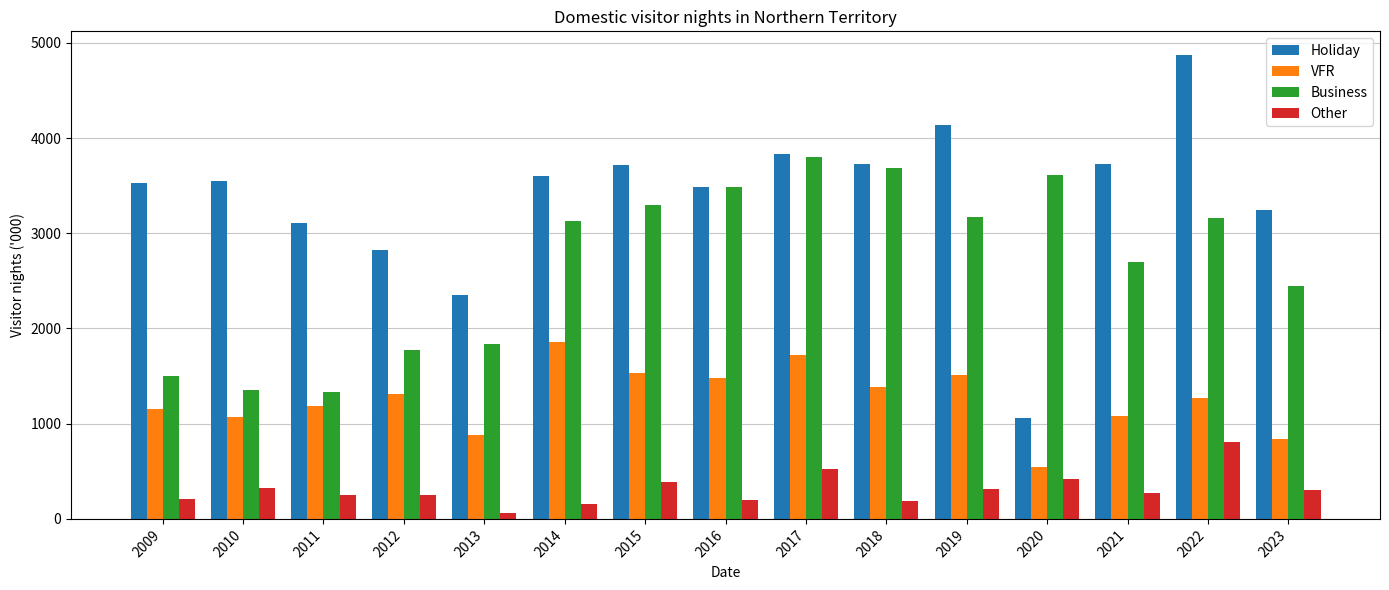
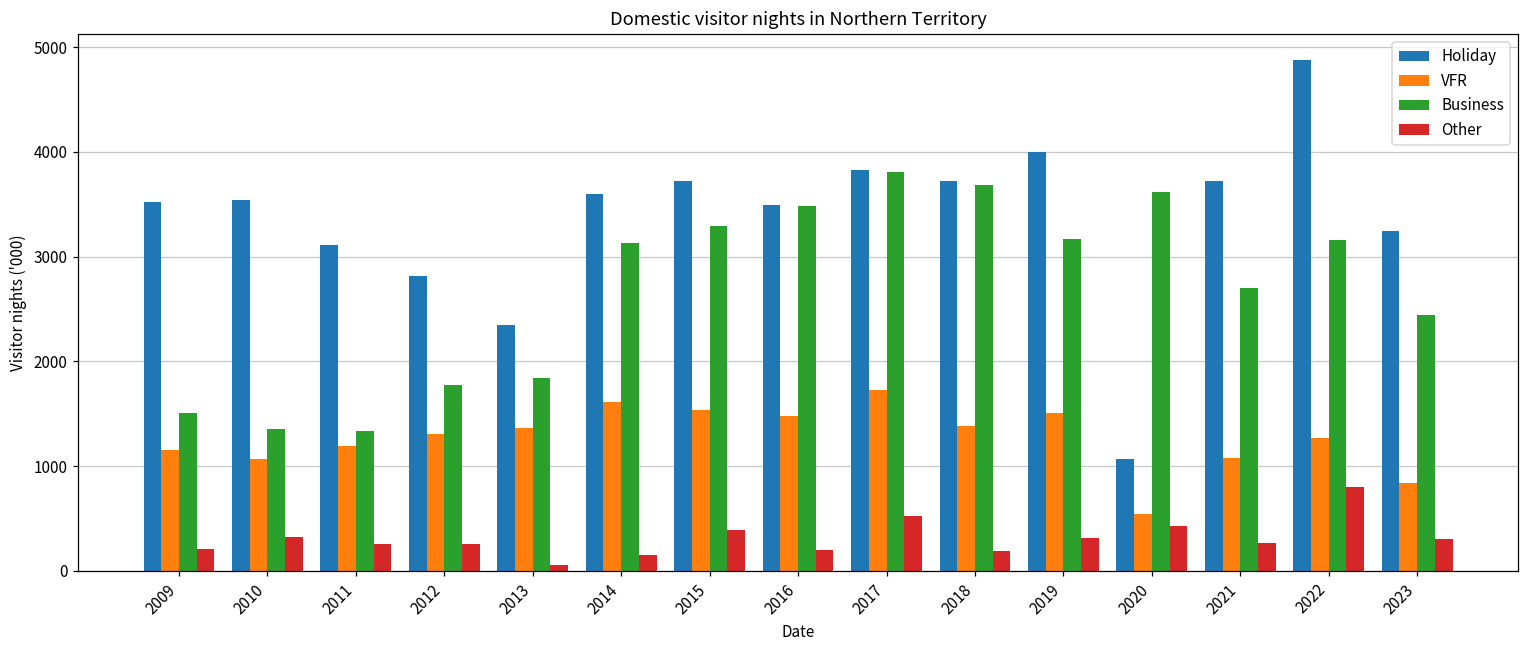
VFR, 2013: 900 -> 1400
VFR, 2014: 1900 -> 1600
Holiday, 2019: 4100 -> 4000
